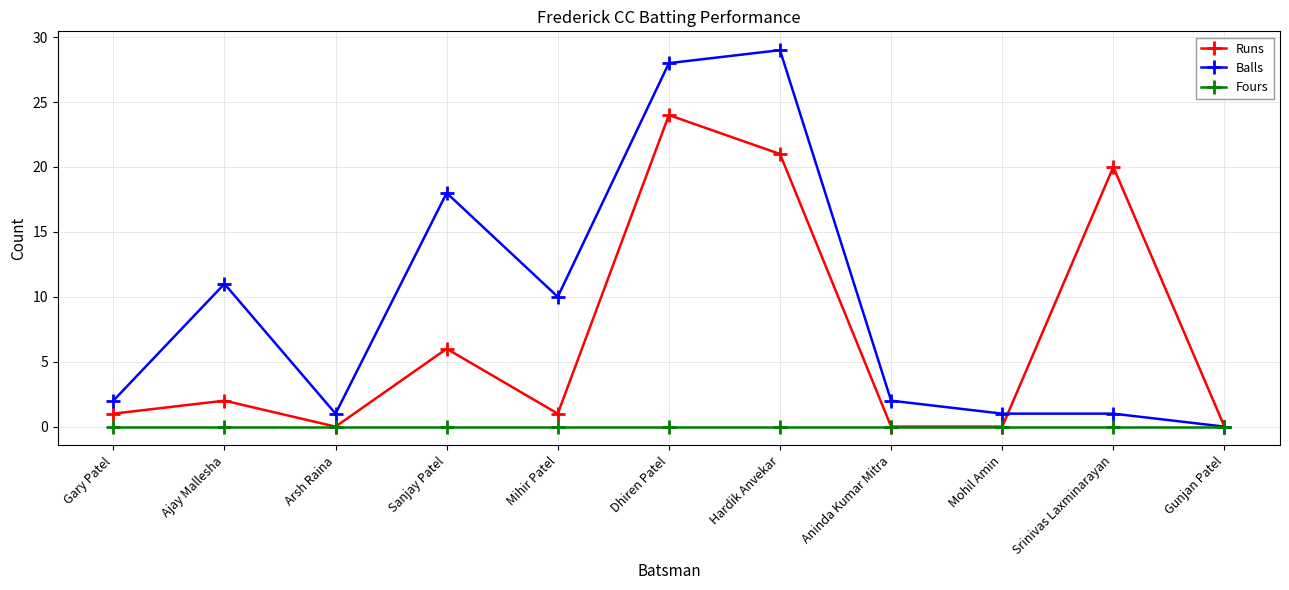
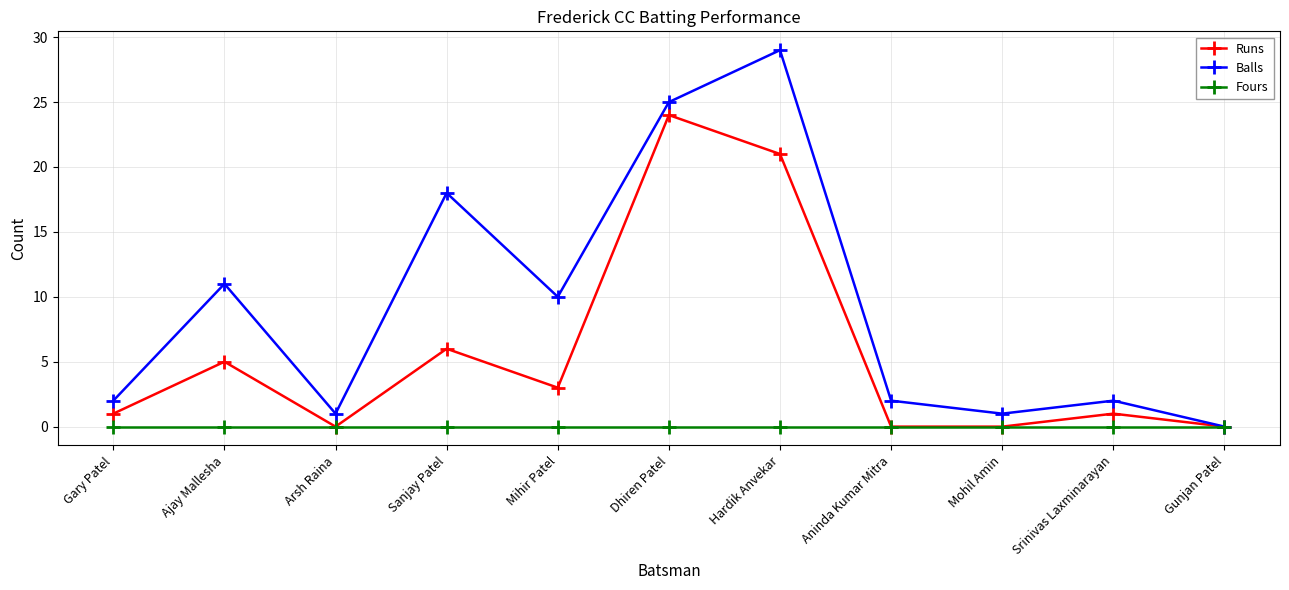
Runs, Ajay Mallesha: 2 -> 5
Runs, Mihir Patel: 1 -> 3
Balls, Dhiren Patel: 28 -> 25
Runs, Srinivas Laxminarayan: 20 -> 1
Balls, Srinivas Laxminarayan: 1 -> 2
